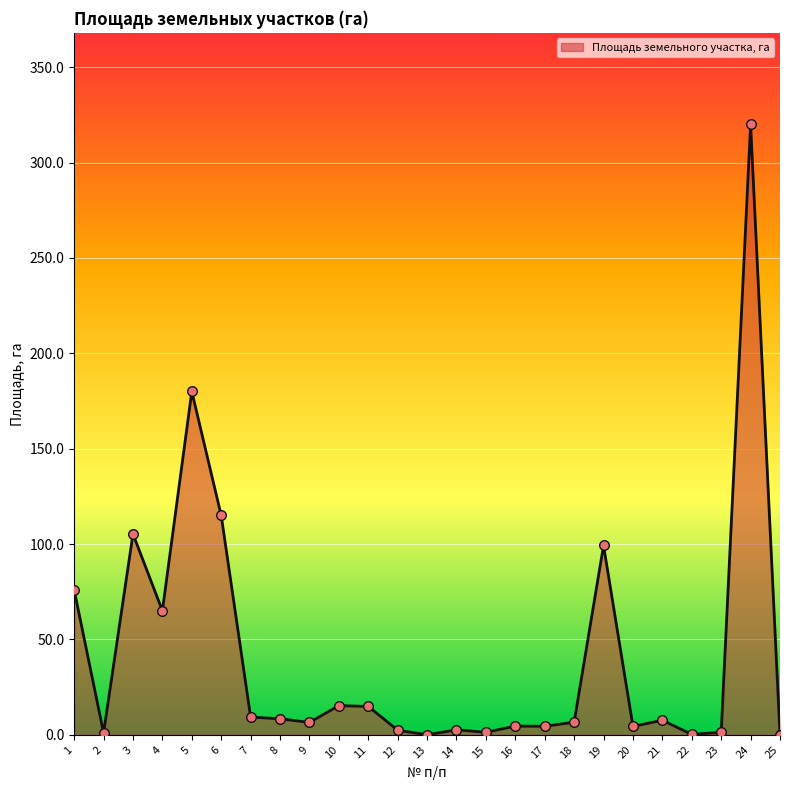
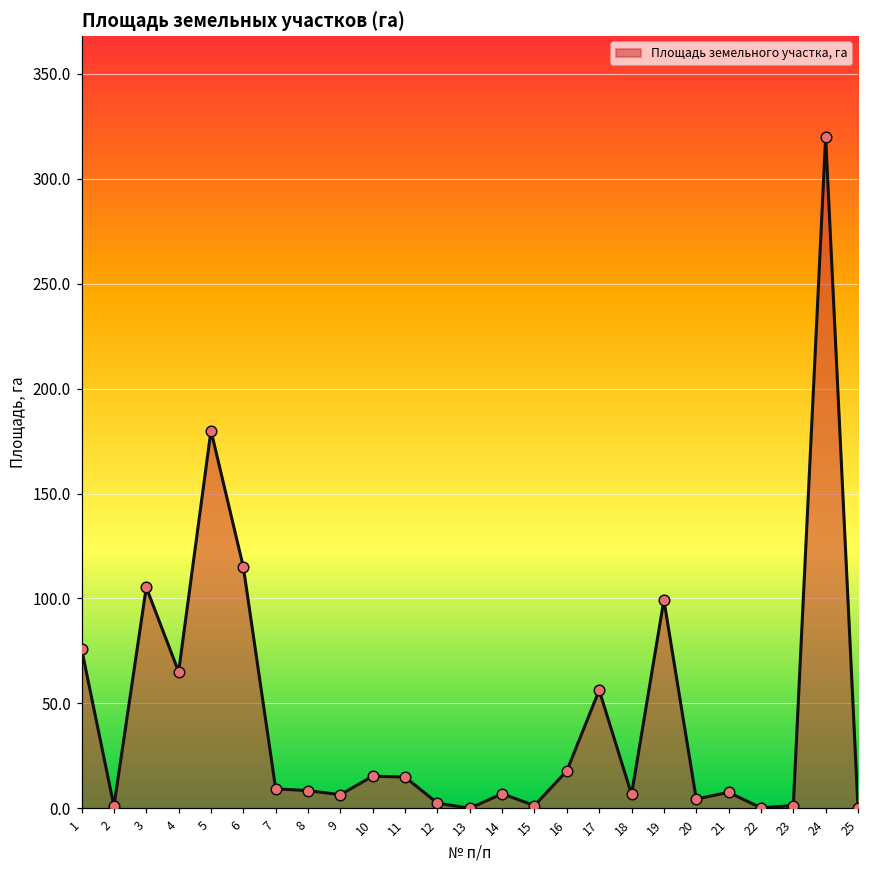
14: 3 -> 7
16: 5 -> 18
17: 4 -> 56
